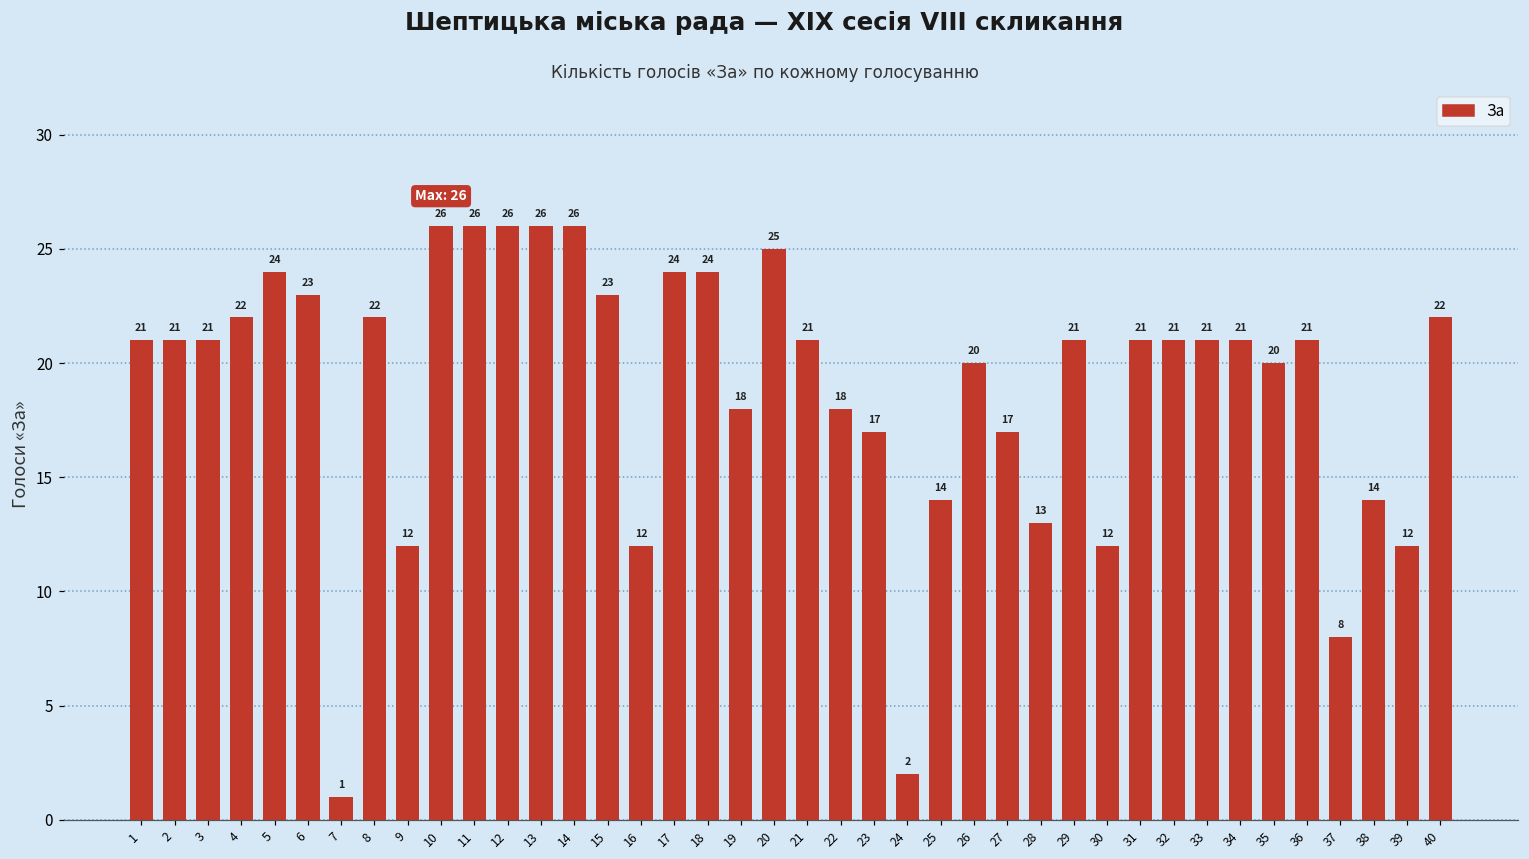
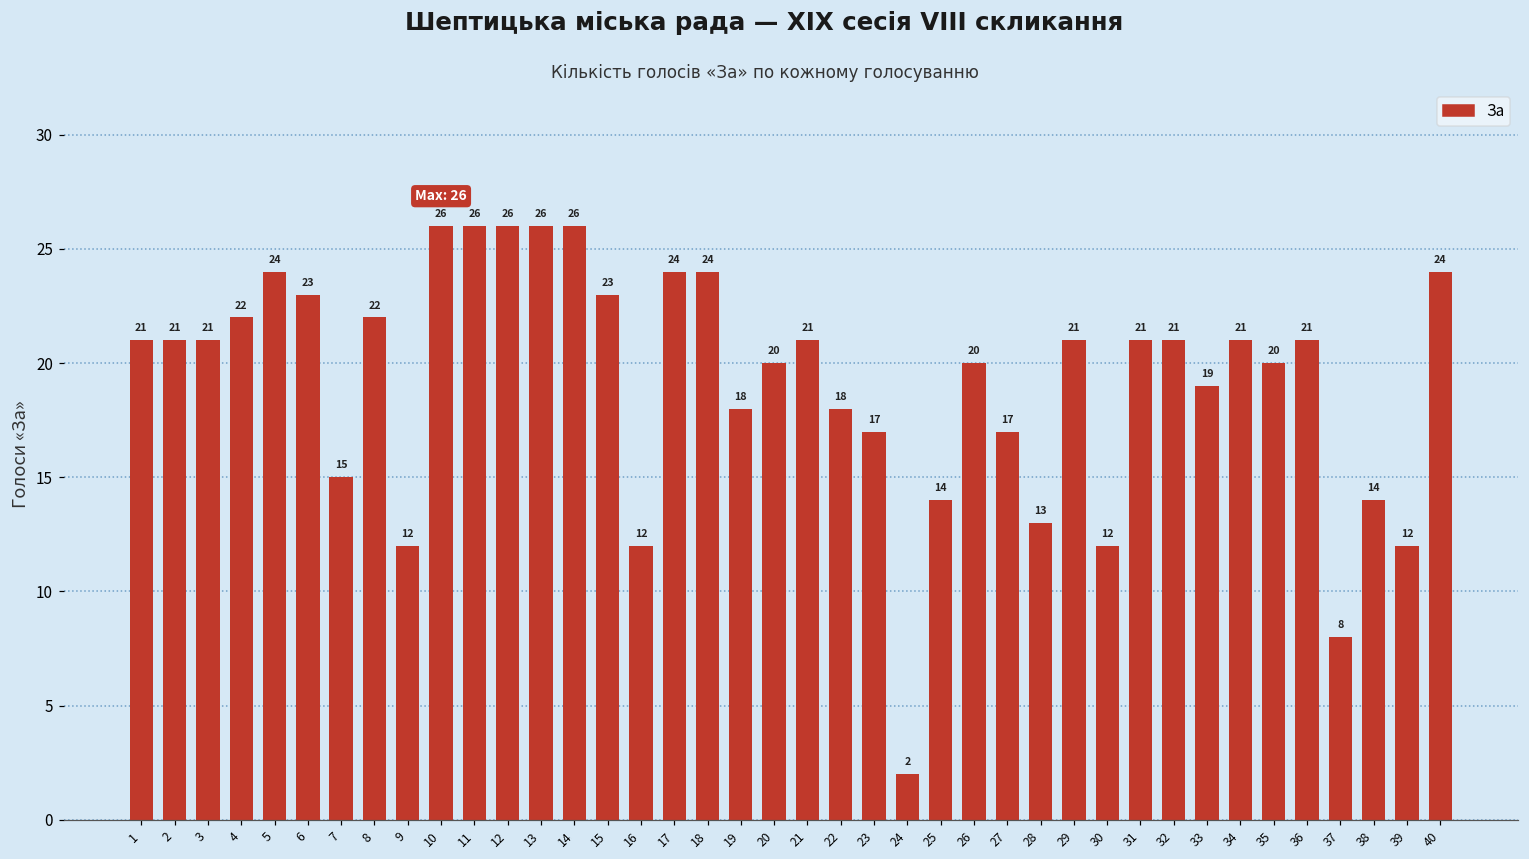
7: 1 -> 15
20: 25 -> 20
33: 21 -> 19
40: 22 -> 24
